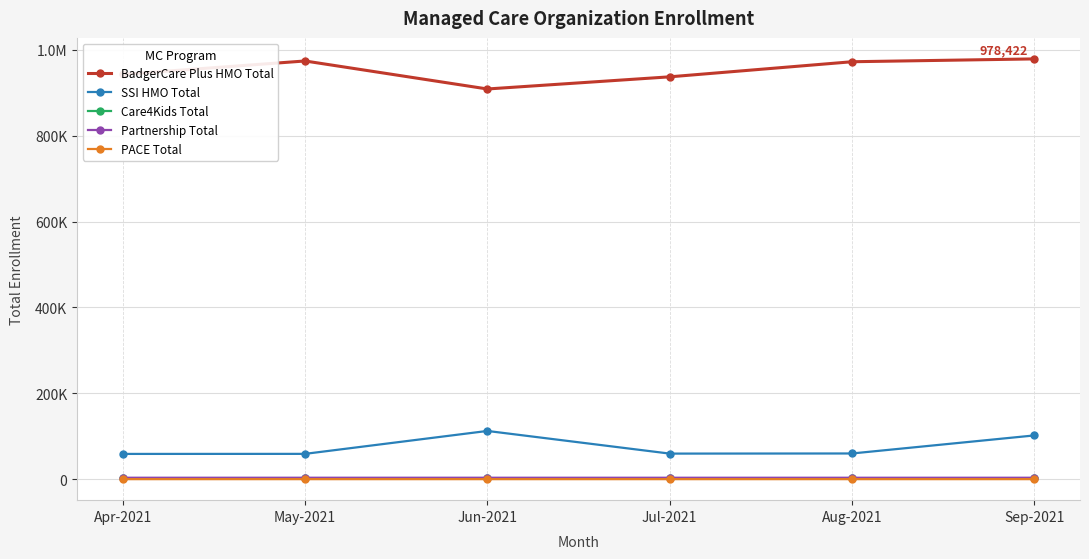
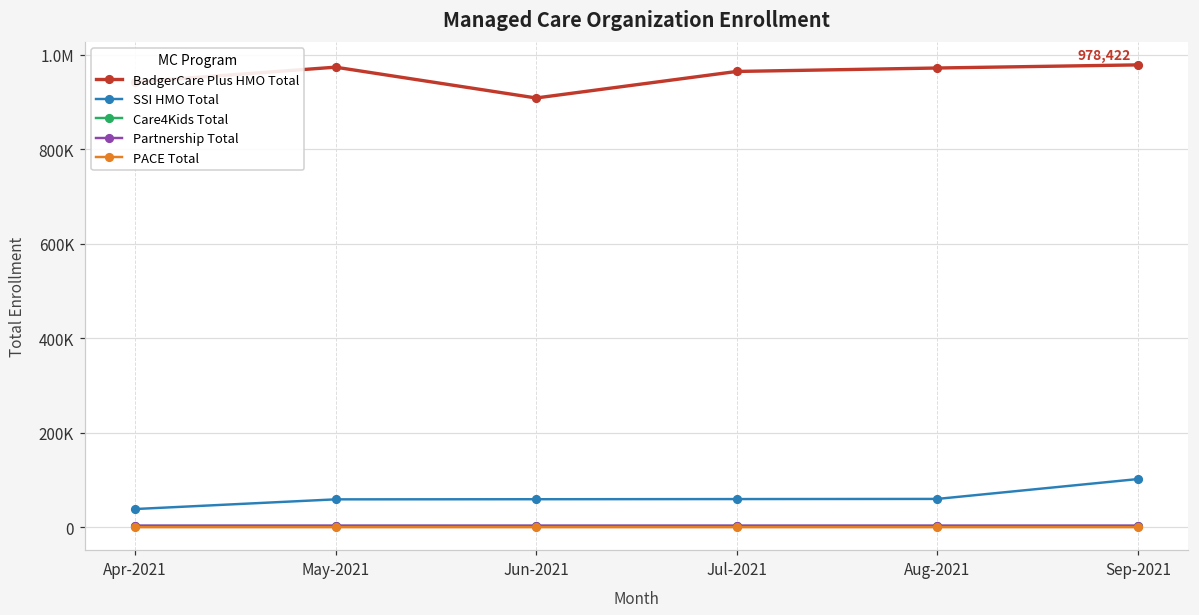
SSI HMO Total, Apr-2021: 60000 -> 40000
SSI HMO Total, Jun-2021: 110000 -> 60000
BadgerCare Plus HMO Total, Jul-2021: 940000 -> 960000
